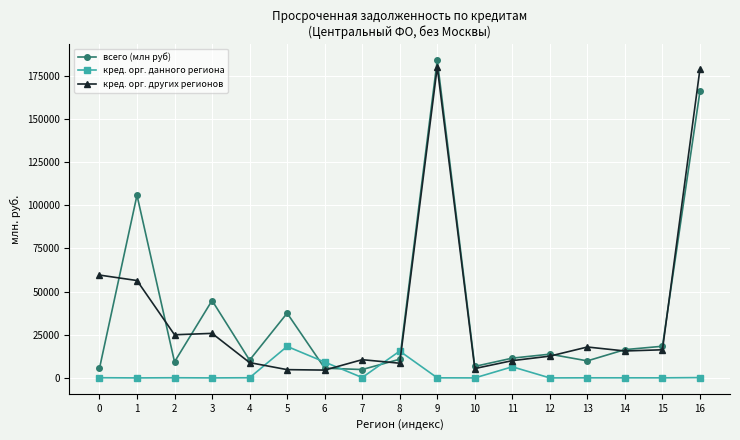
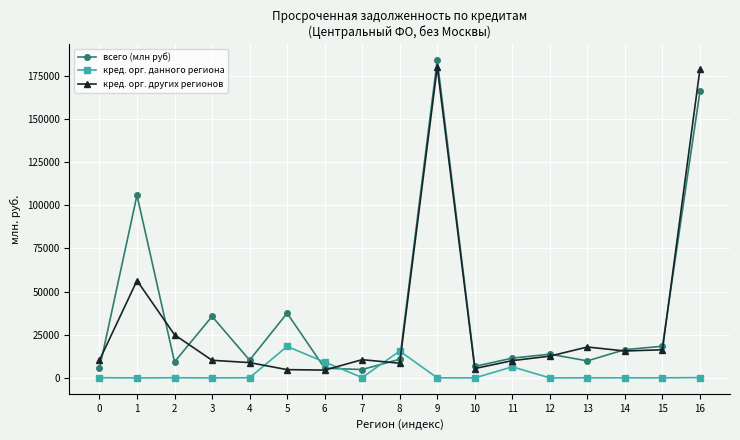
кред. орг. других регионов, 0: 60000 -> 10000
всего (млн руб), 3: 45000 -> 36000
кред. орг. других регионов, 3: 26000 -> 10000
